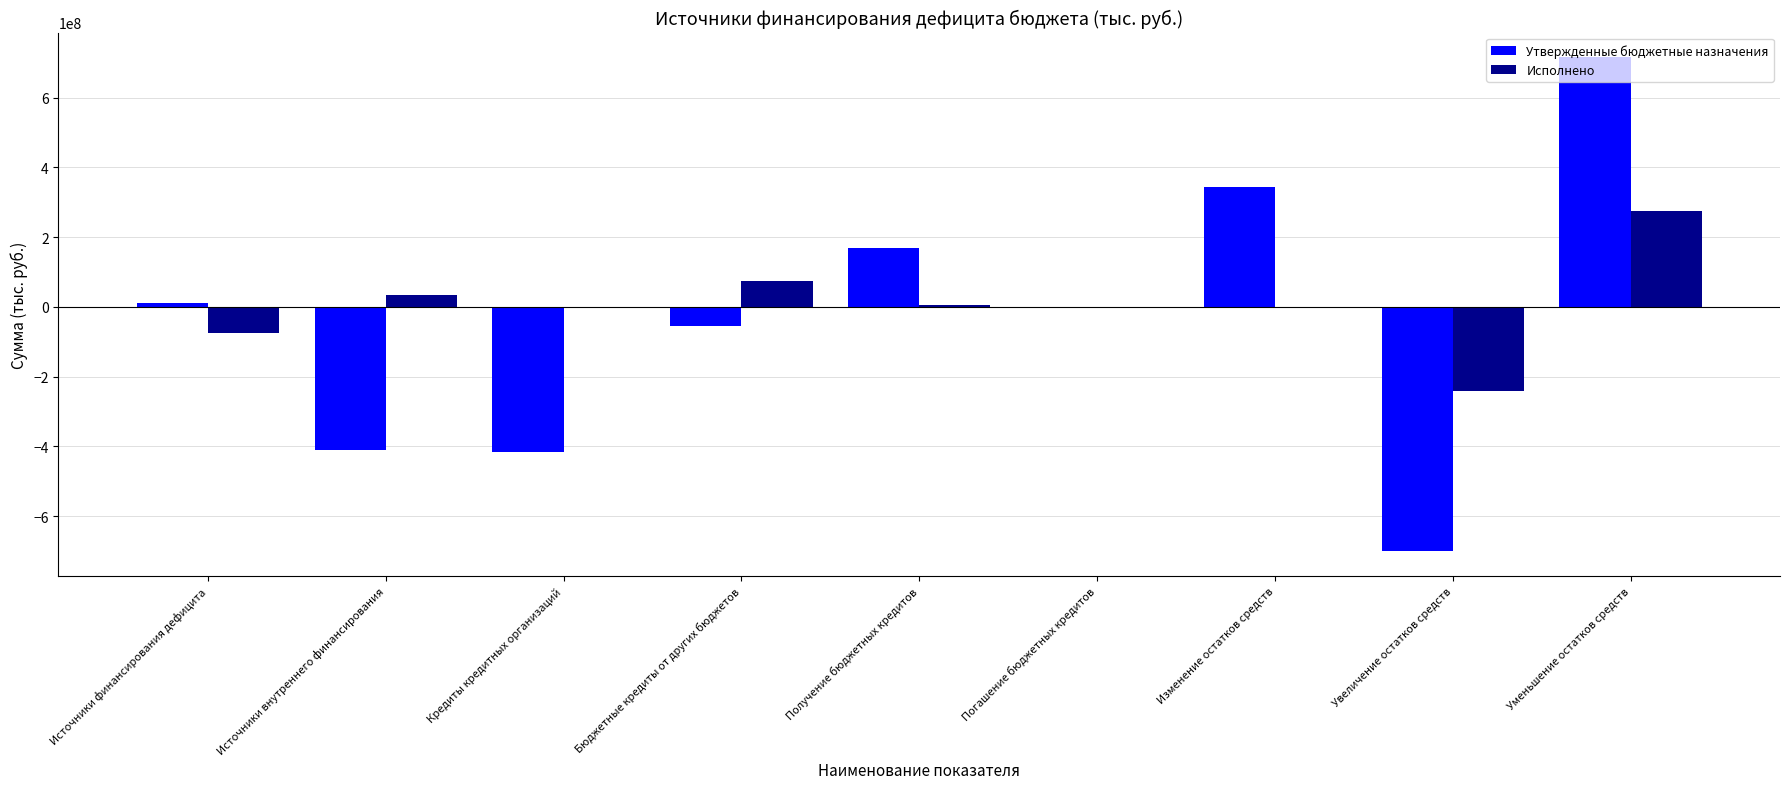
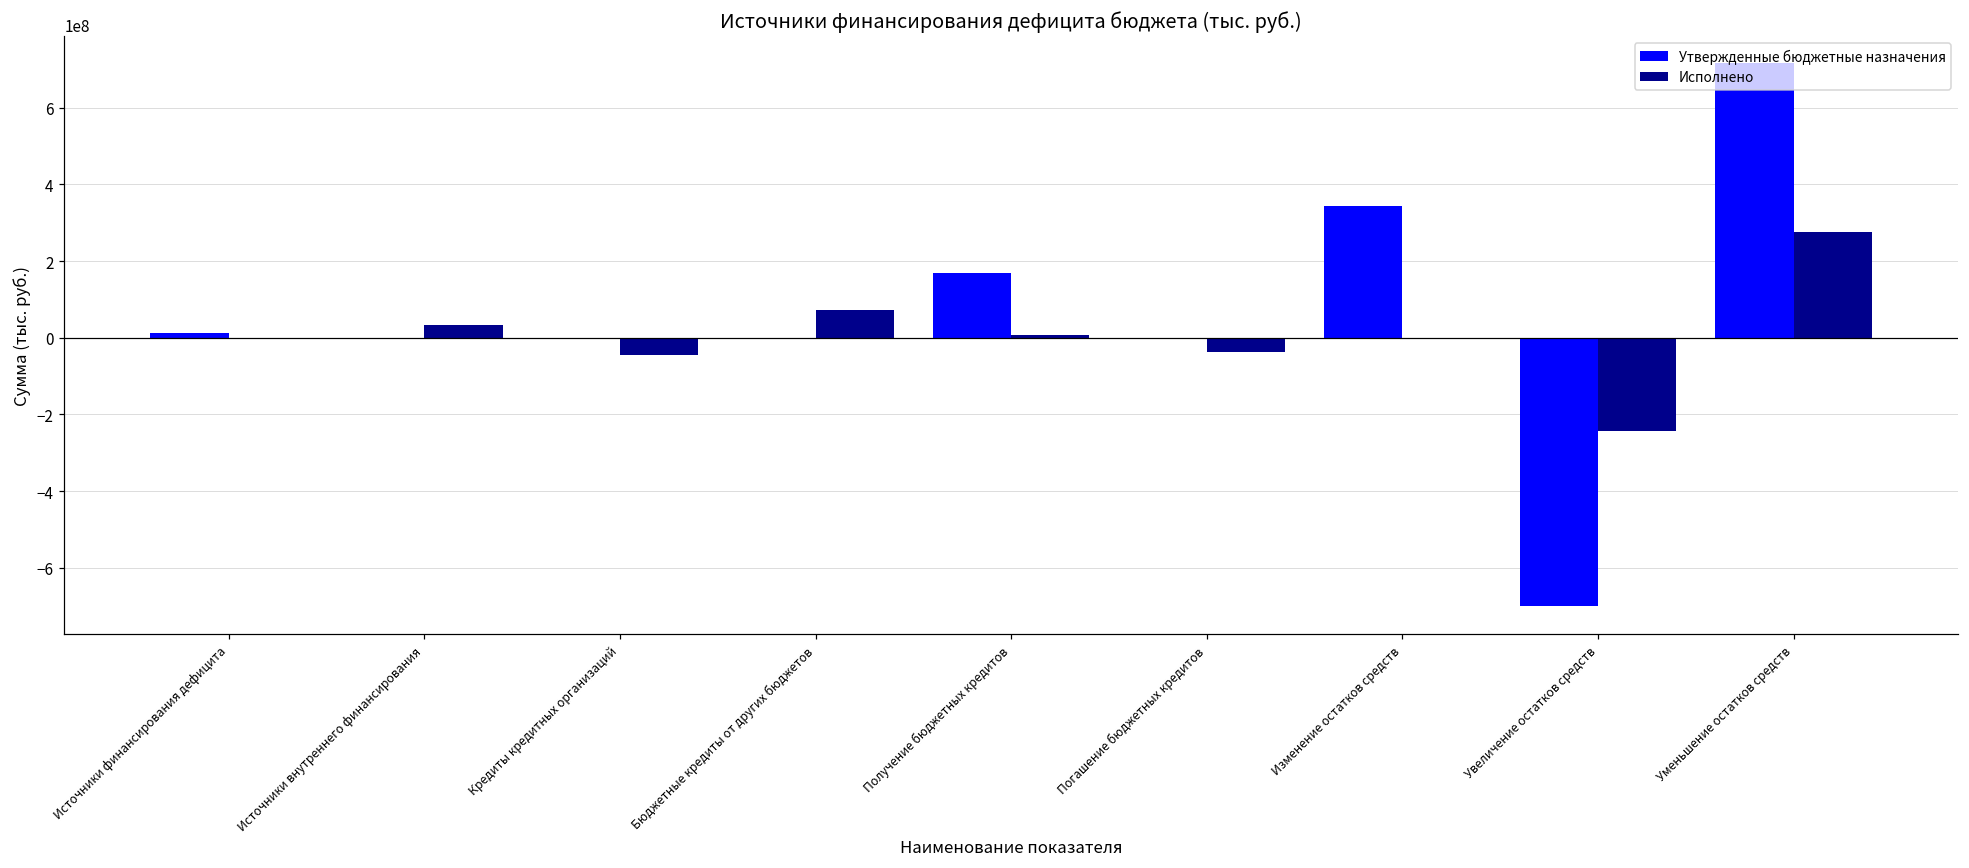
Исполнено, Источники финансирования дефицита: -80000000 -> 0
Утвержденные бюджетные назначения, Источники внутреннего финансирования: -410000000 -> 0
Утвержденные бюджетные назначения, Кредиты кредитных организаций: -420000000 -> 0
Исполнено, Кредиты кредитных организаций: 0 -> -50000000
Утвержденные бюджетные назначения, Бюджетные кредиты от других бюджетов: -50000000 -> 0
Исполнено, Погашение бюджетных кредитов: 0 -> -40000000
